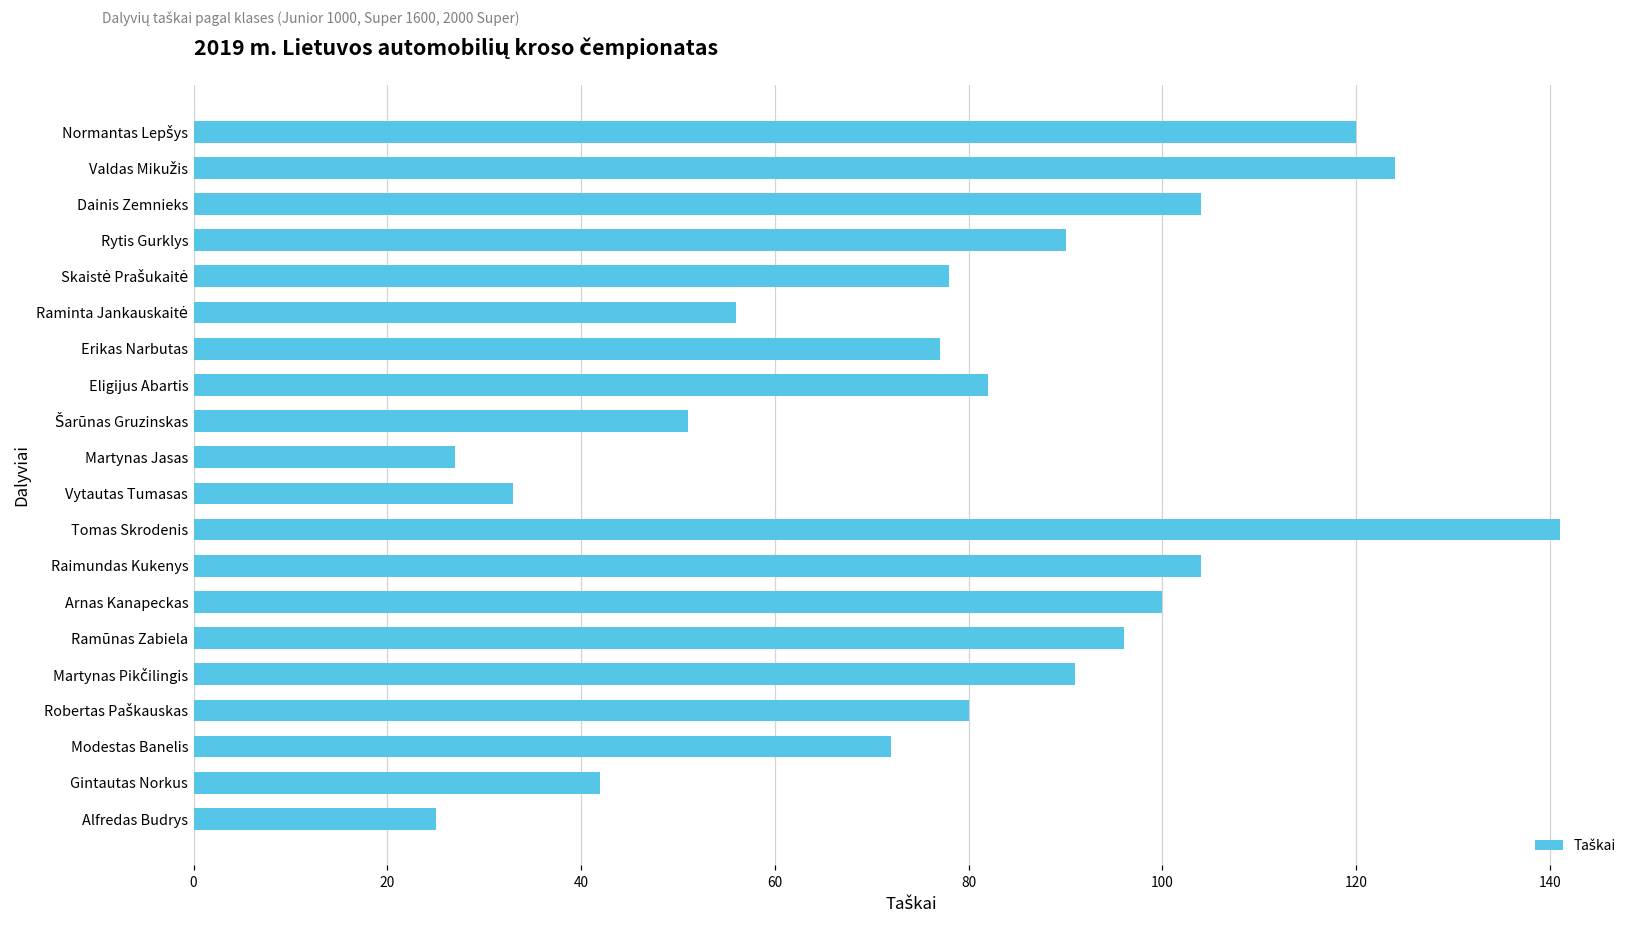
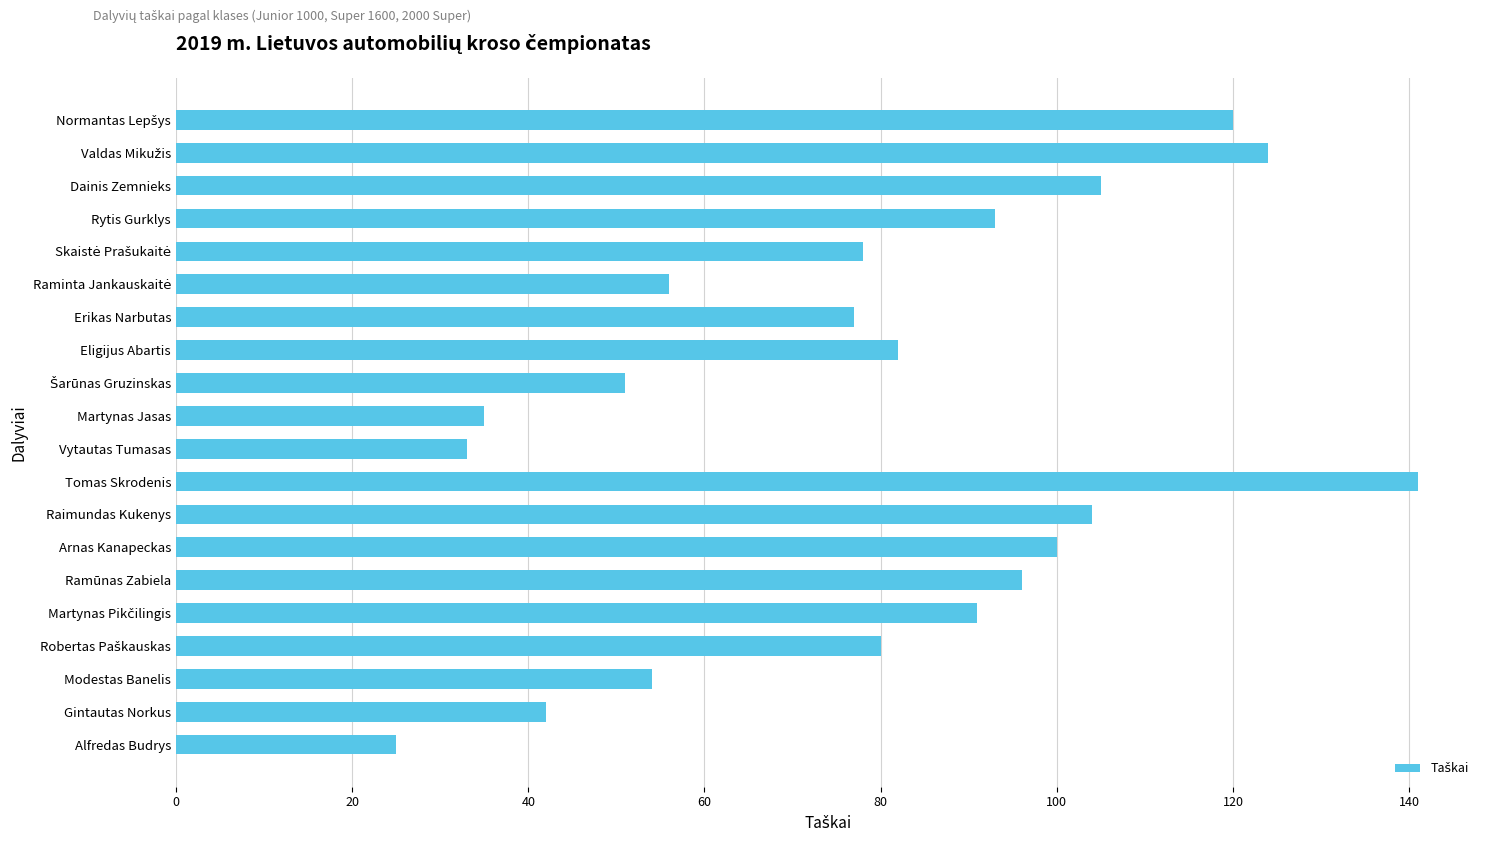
Dainis Zemnieks: 104 -> 105
Rytis Gurklys: 90 -> 93
Martynas Jasas: 27 -> 35
Modestas Banelis: 72 -> 54
